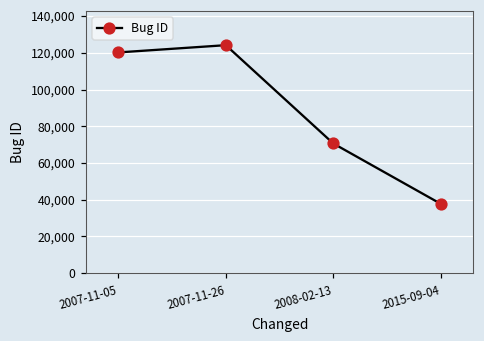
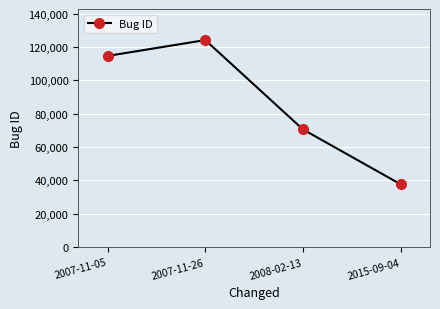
2007-11-05: 120,000 -> 115,000
